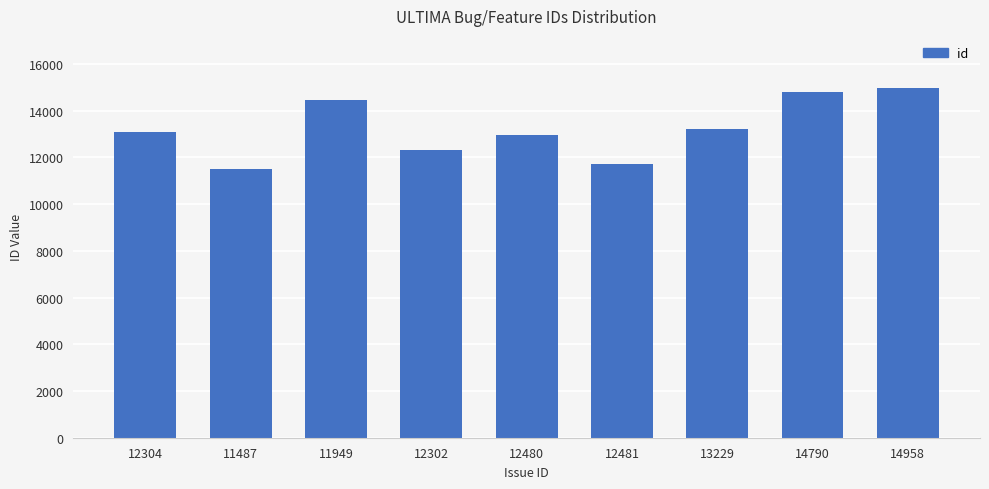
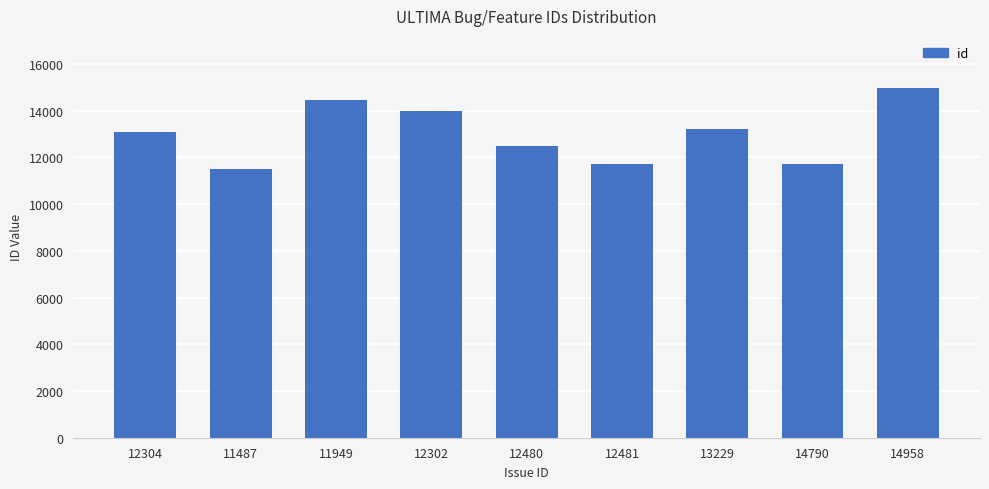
12302: 12300 -> 14000
12480: 12900 -> 12500
14790: 14800 -> 11700
